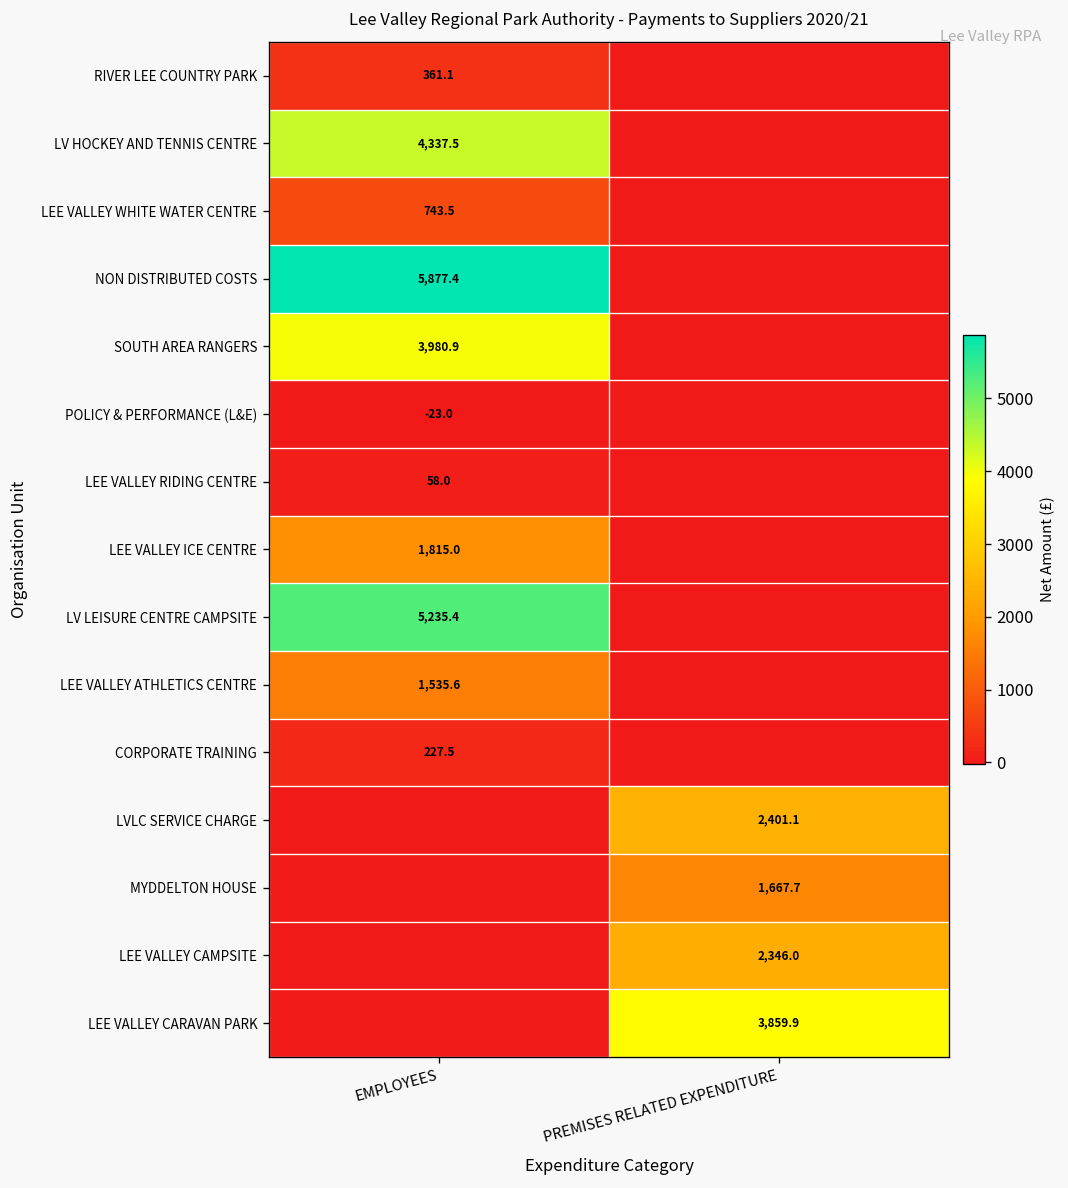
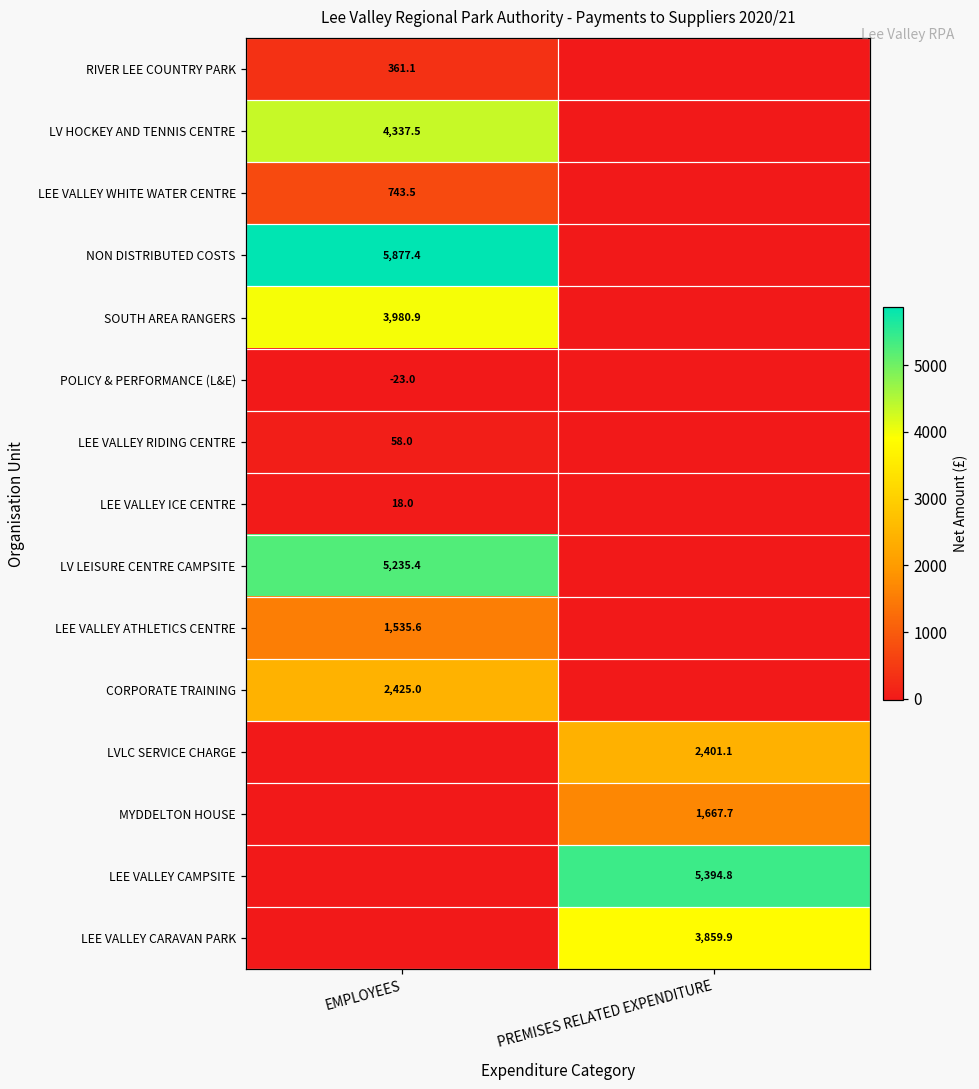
LEE VALLEY ICE CENTRE, EMPLOYEES: 1,815.0 -> 18.0
CORPORATE TRAINING, EMPLOYEES: 227.5 -> 2,425.0
LEE VALLEY CAMPSITE, PREMISES RELATED EXPENDITURE: 2,346.0 -> 5,394.8
